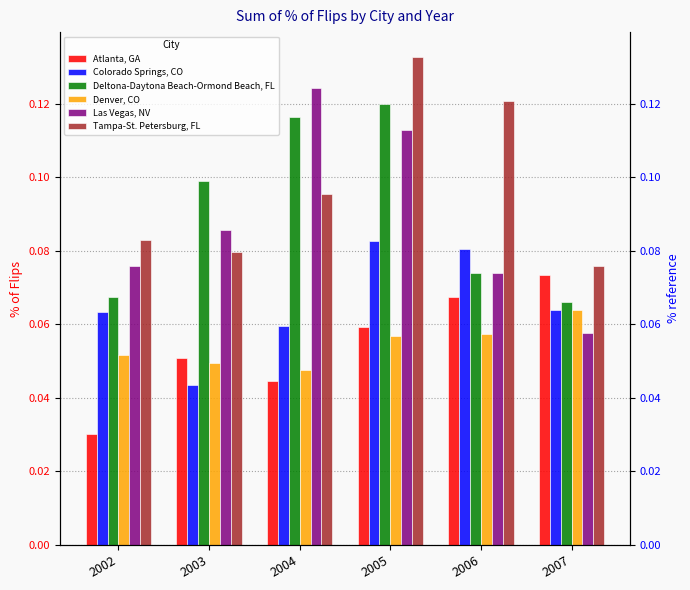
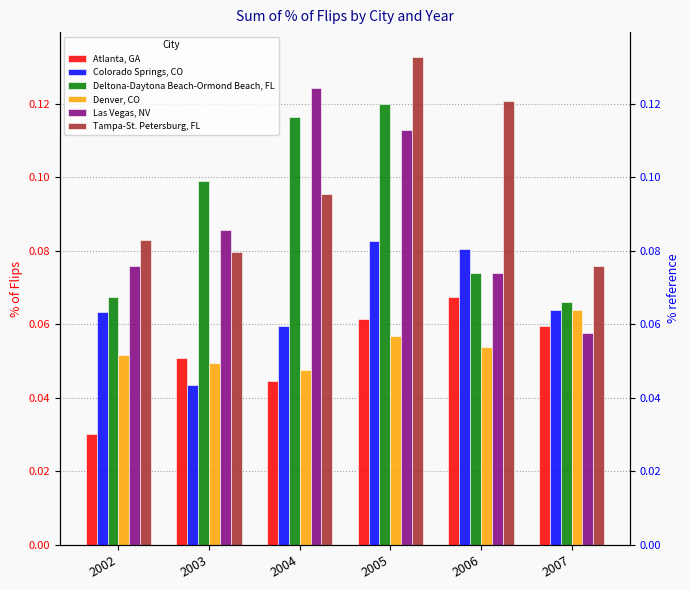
Atlanta, GA, 2005: 0.059 -> 0.062
Denver, CO, 2006: 0.057 -> 0.054
Atlanta, GA, 2007: 0.074 -> 0.060
